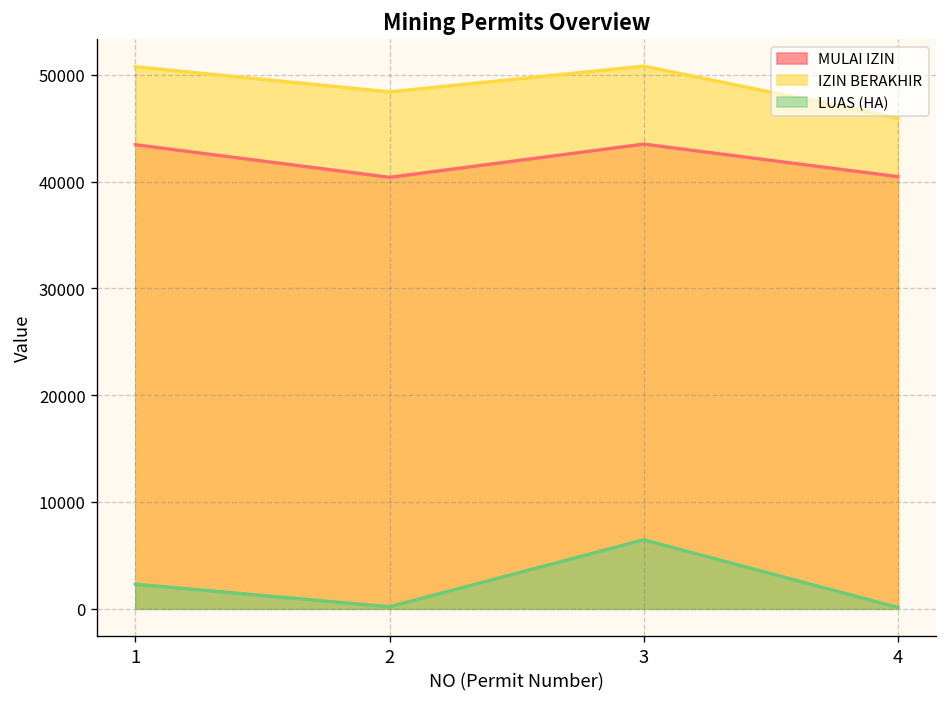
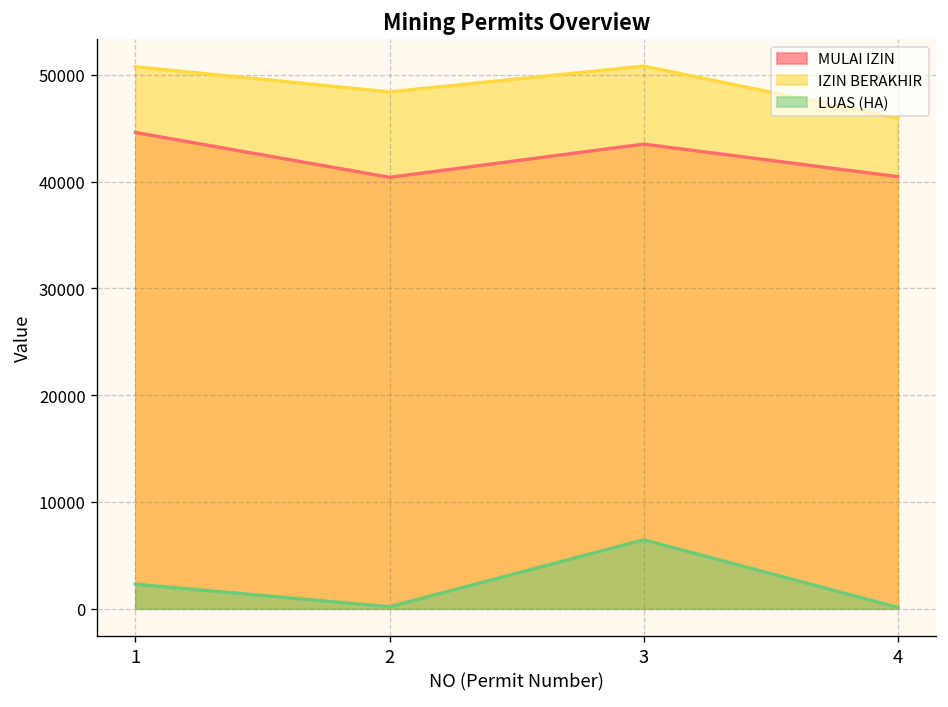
MULAI IZIN, 1: 43000 -> 45000
